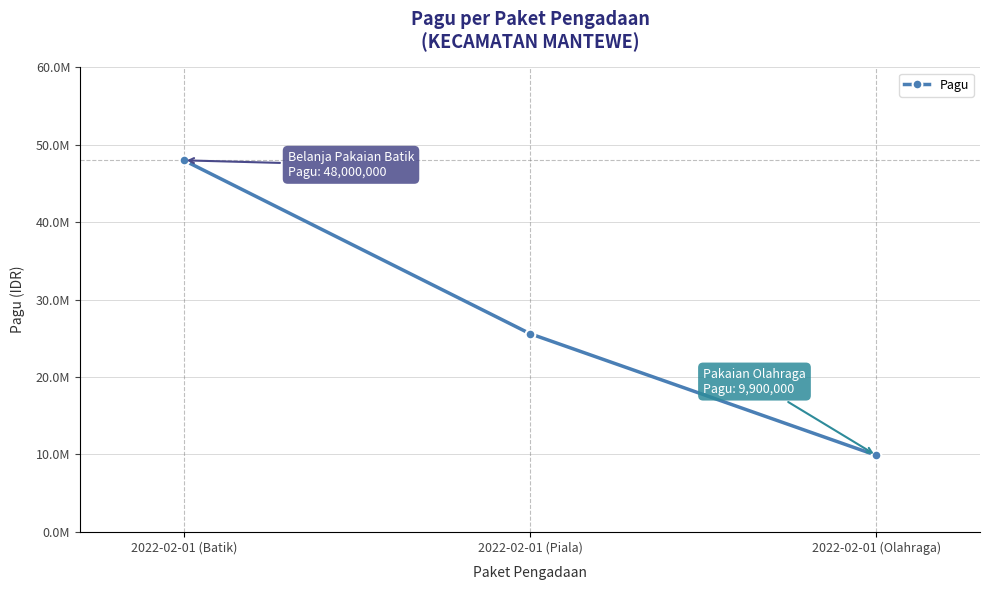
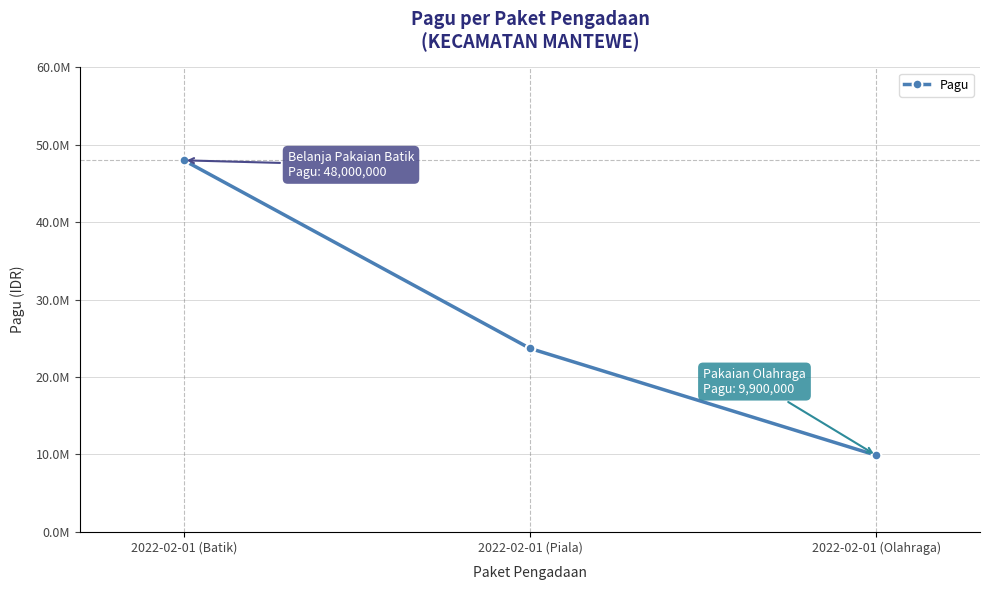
2022-02-01 (Piala): 26000000 -> 24000000
